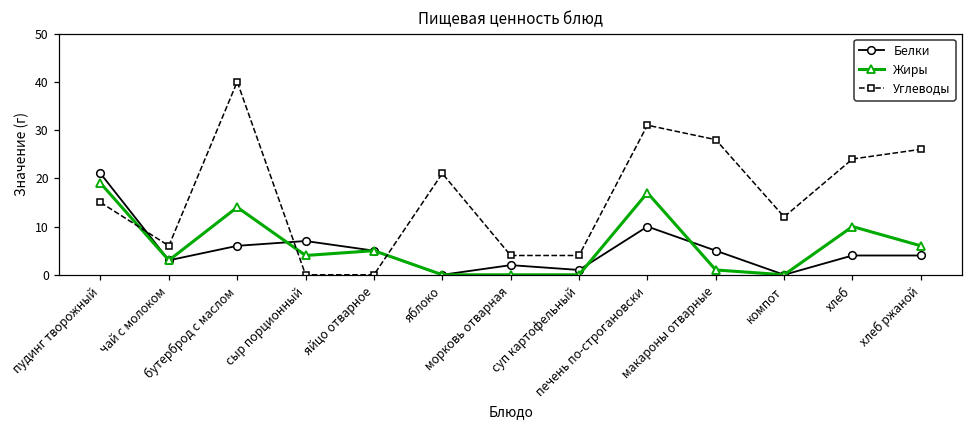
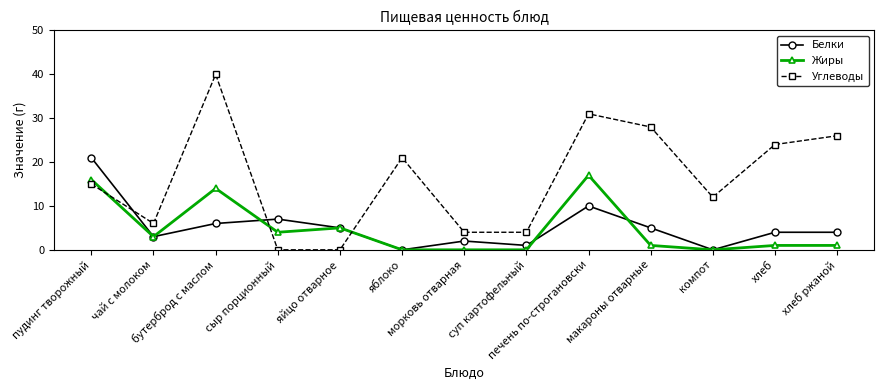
Жиры, пудинг творожный: 19 -> 16
Жиры, хлеб: 10 -> 1
Жиры, хлеб ржаной: 6 -> 1
